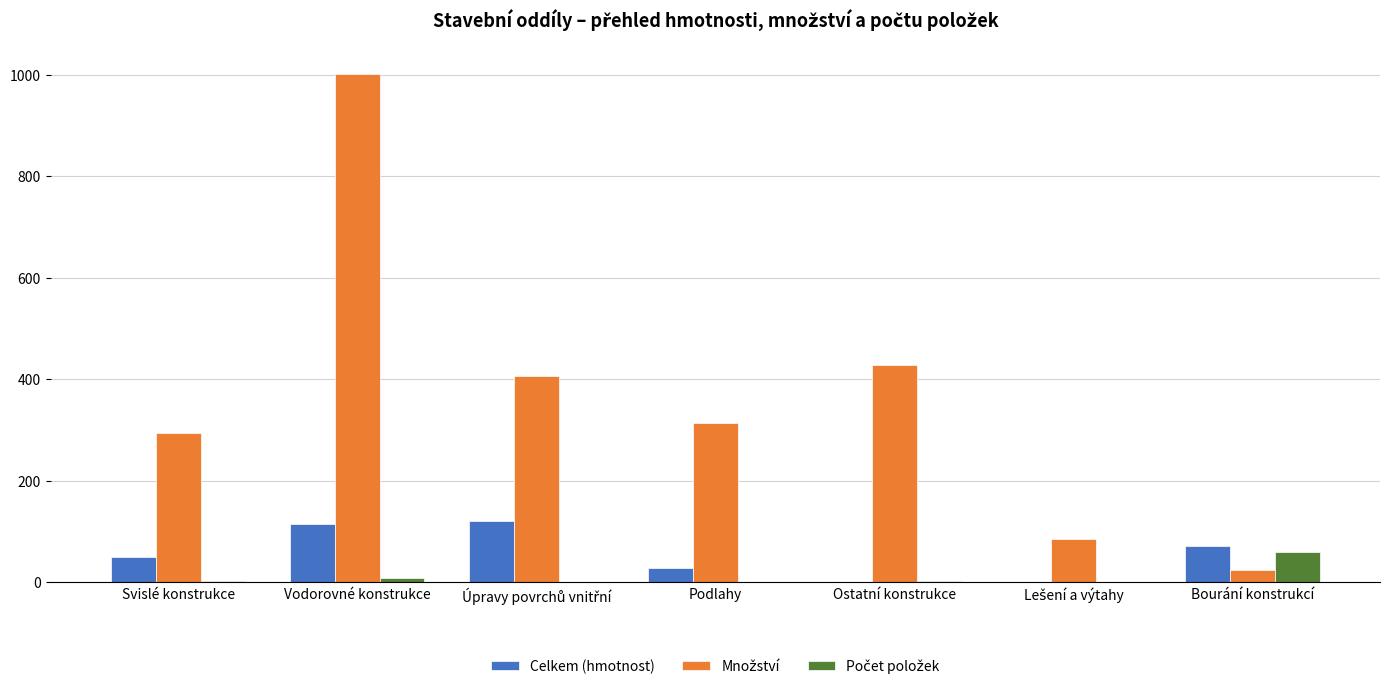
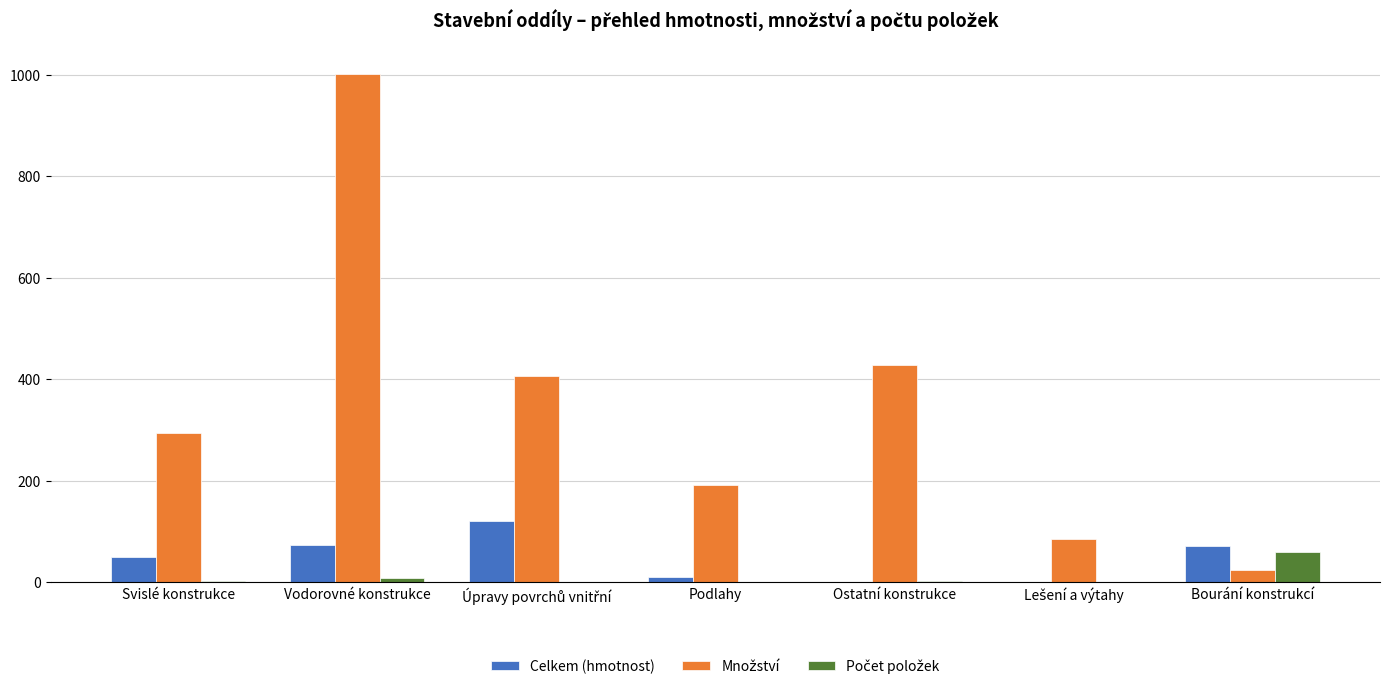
Celkem (hmotnost), Vodorovné konstrukce: 110 -> 70
Celkem (hmotnost), Podlahy: 30 -> 10
Množství, Podlahy: 310 -> 190
